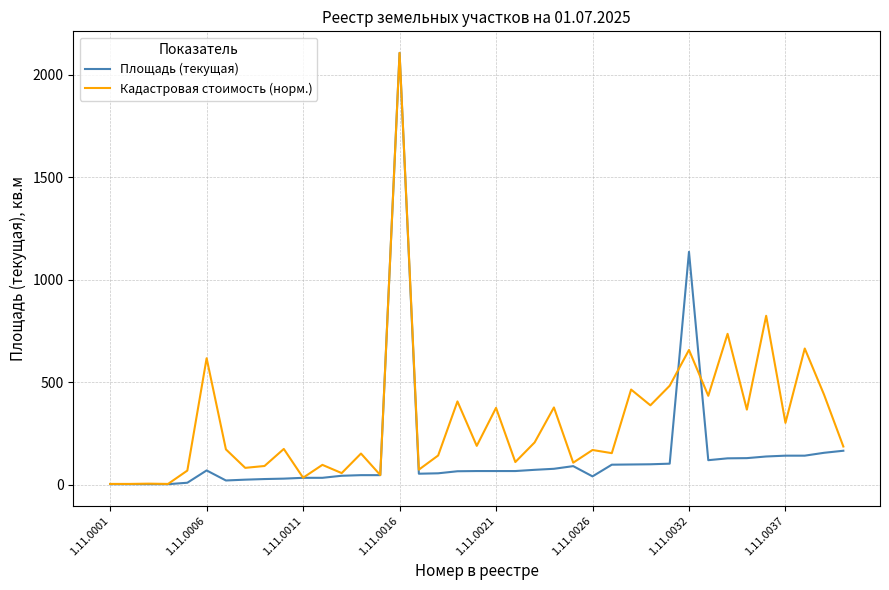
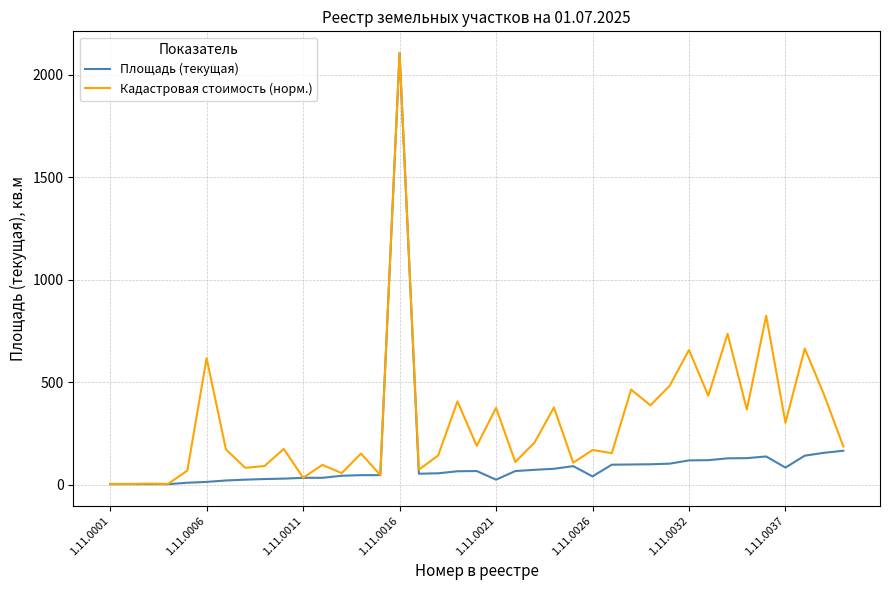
Площадь (текущая), 1.11.0006: 70 -> 20
Площадь (текущая), 1.11.0021: 70 -> 30
Площадь (текущая), 1.11.0032: 1140 -> 120
Площадь (текущая), 1.11.0037: 140 -> 90
